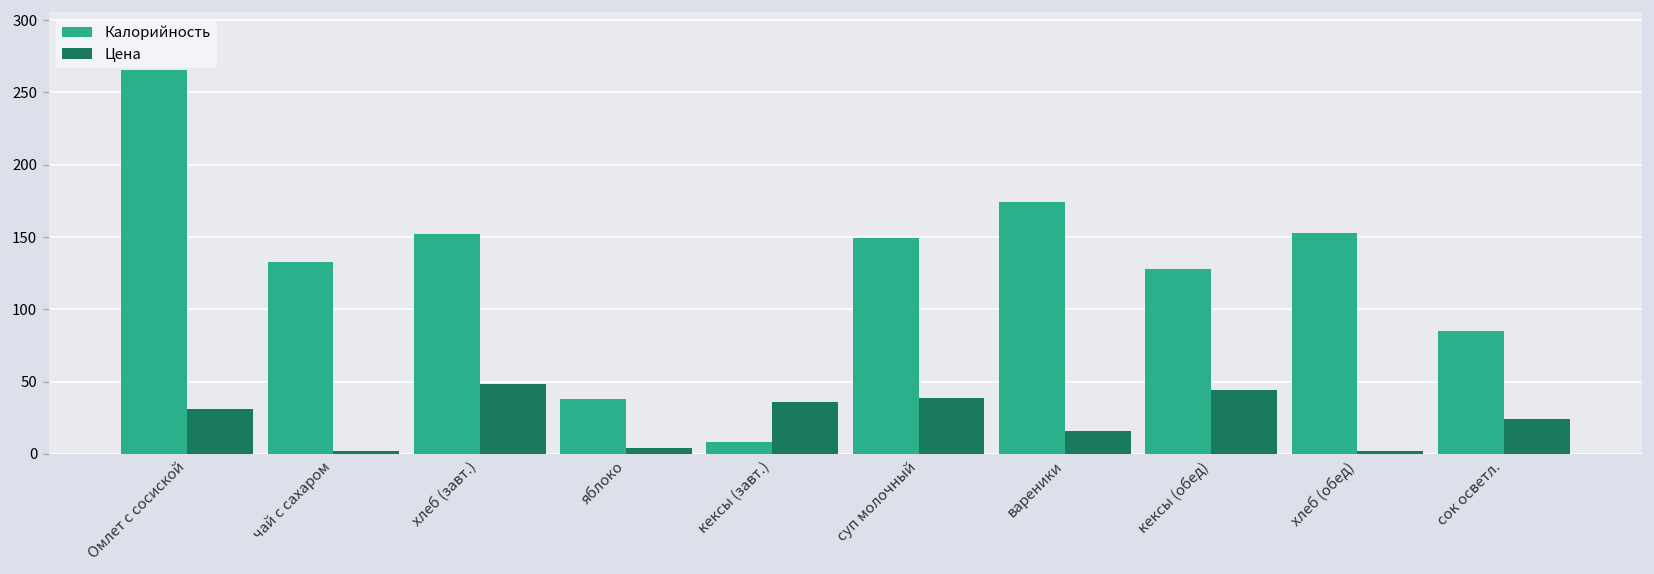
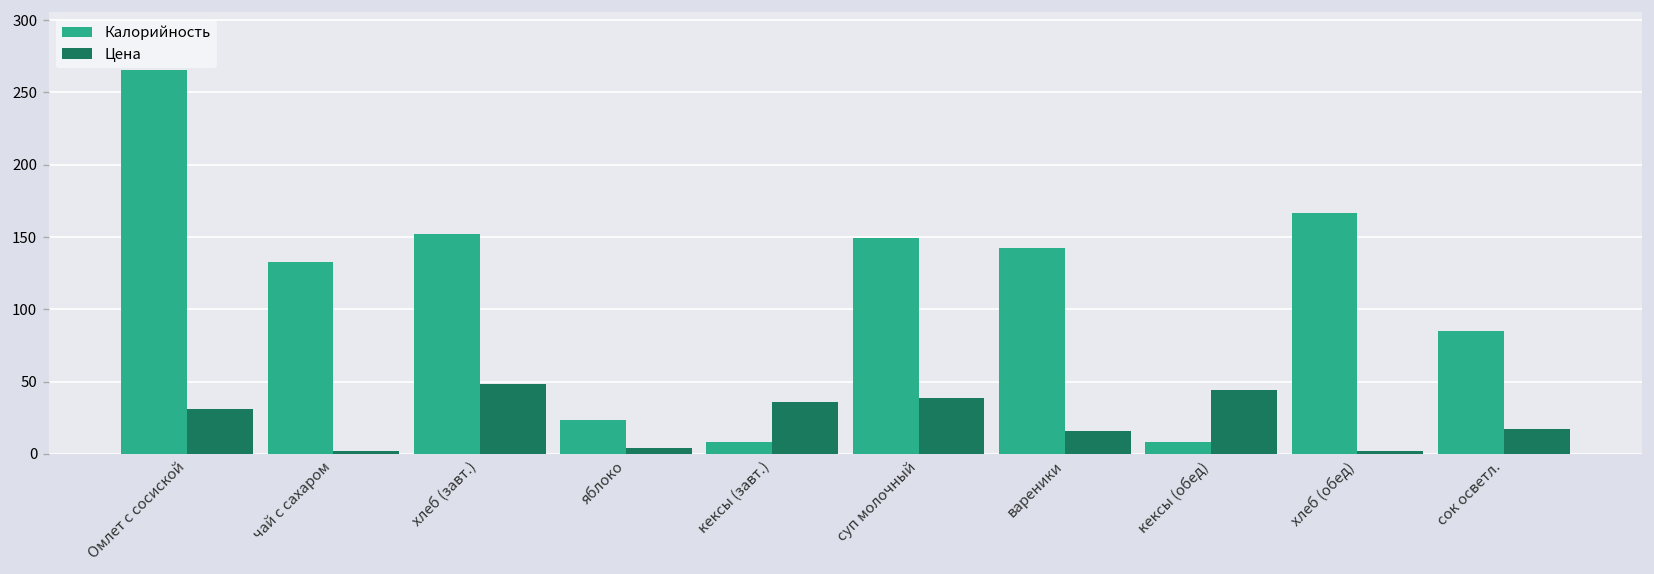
Калорийность, яблоко: 38 -> 24
Калорийность, вареники: 174 -> 143
Калорийность, кексы (обед): 128 -> 8
Калорийность, хлеб (обед): 153 -> 167
Цена, сок осветл.: 24 -> 17
